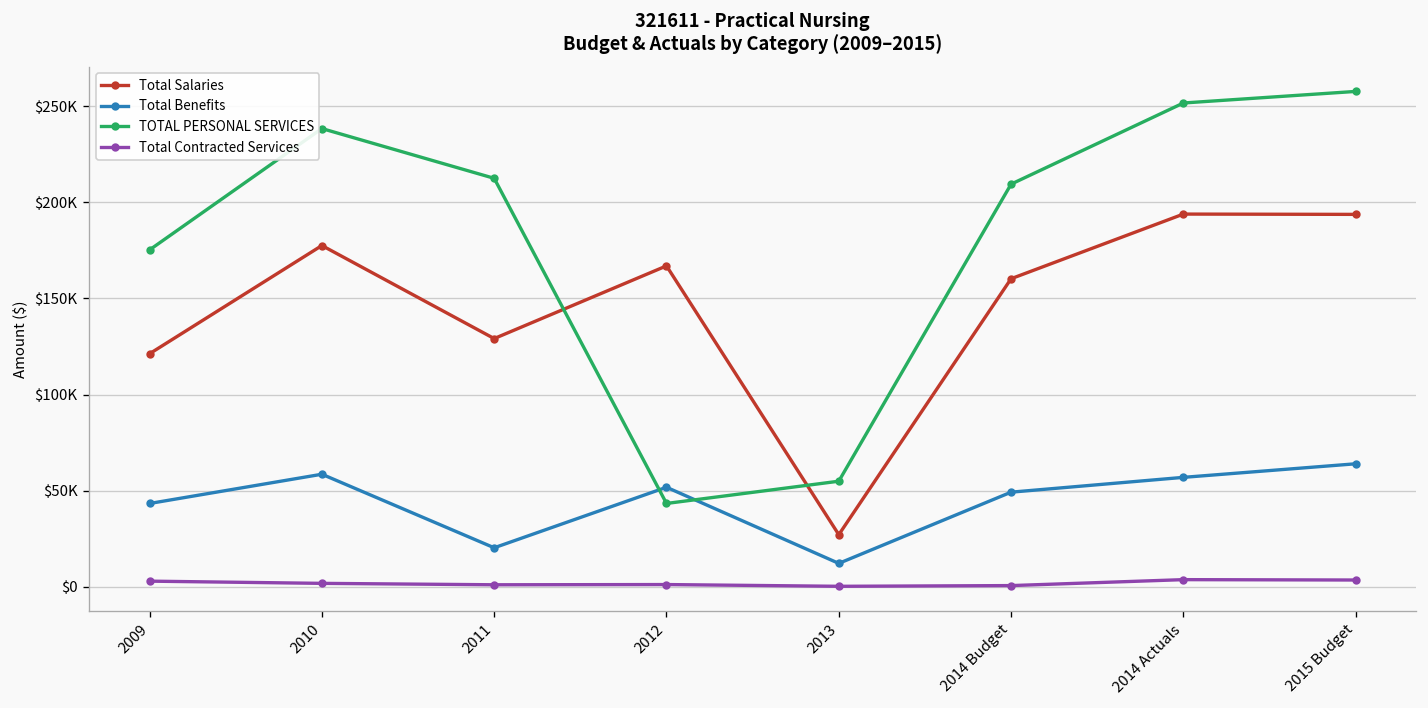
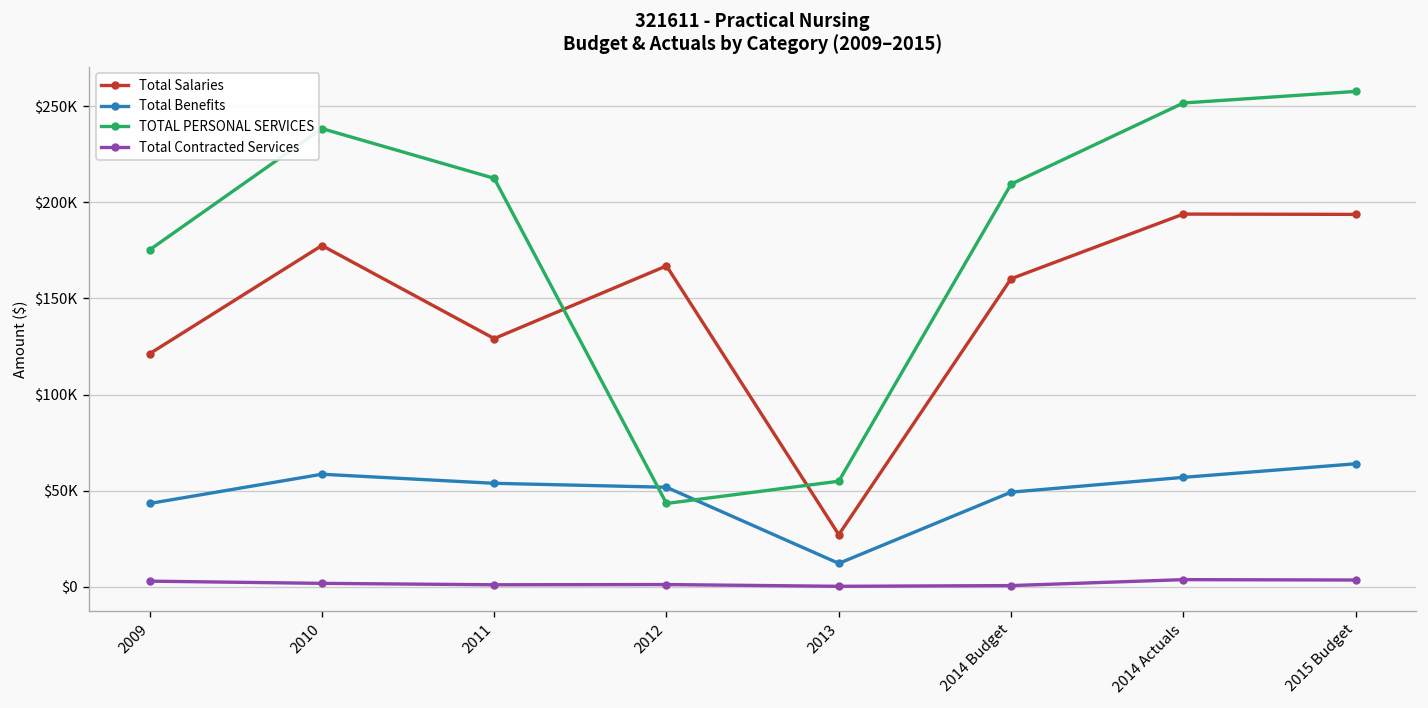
Total Benefits, 2011: $20000 -> $54000
